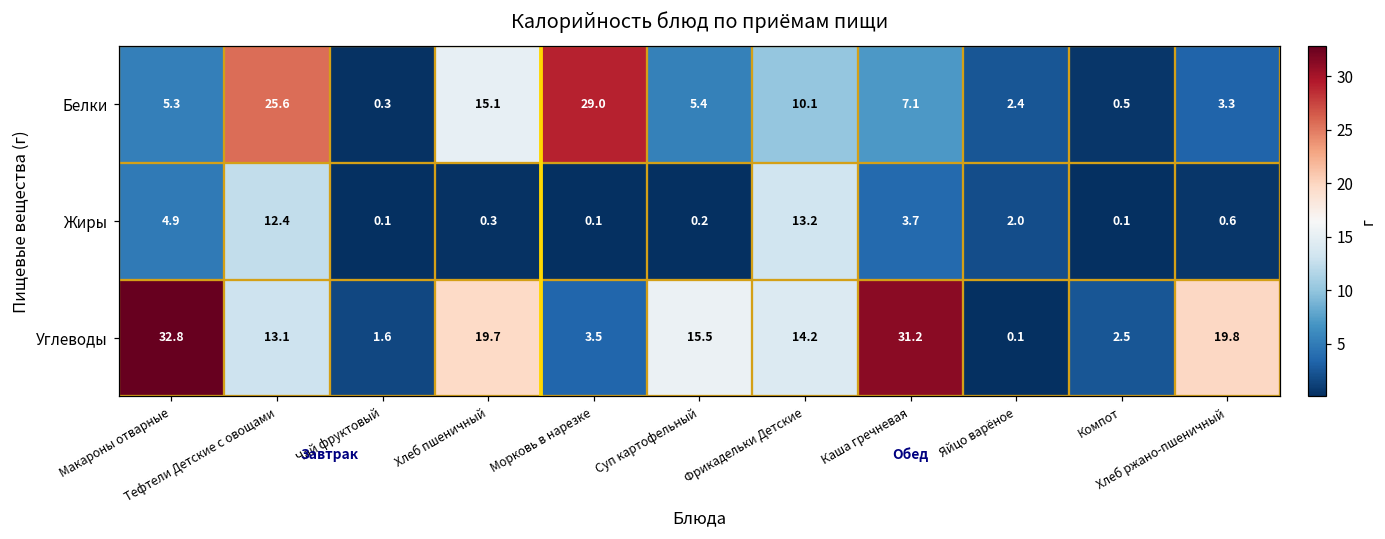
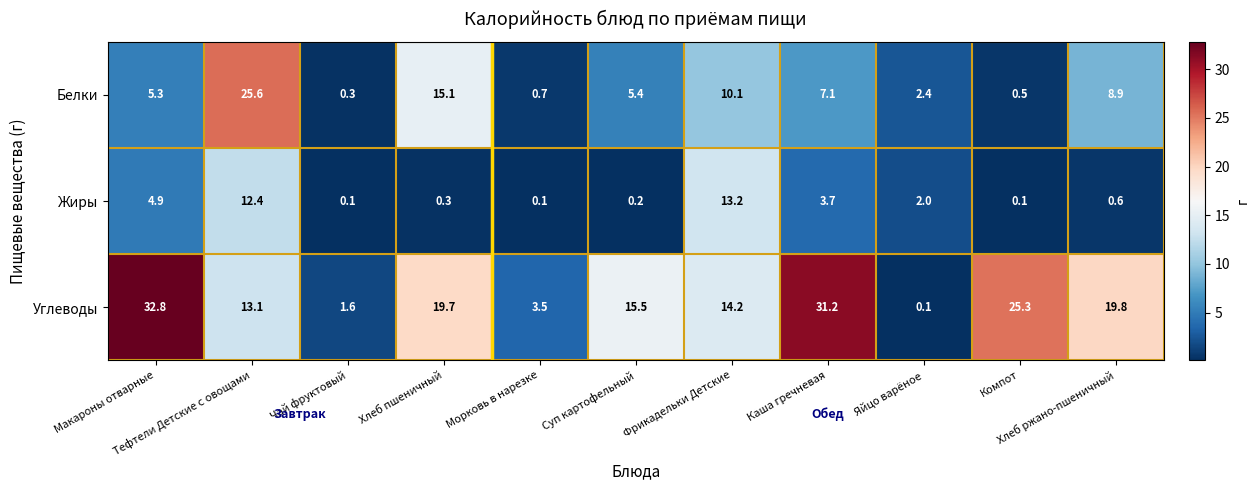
Белки, Морковь в нарезке: 29.0 -> 0.7
Белки, Хлеб ржано-пшеничный: 3.3 -> 8.9
Углеводы, Компот: 2.5 -> 25.3
